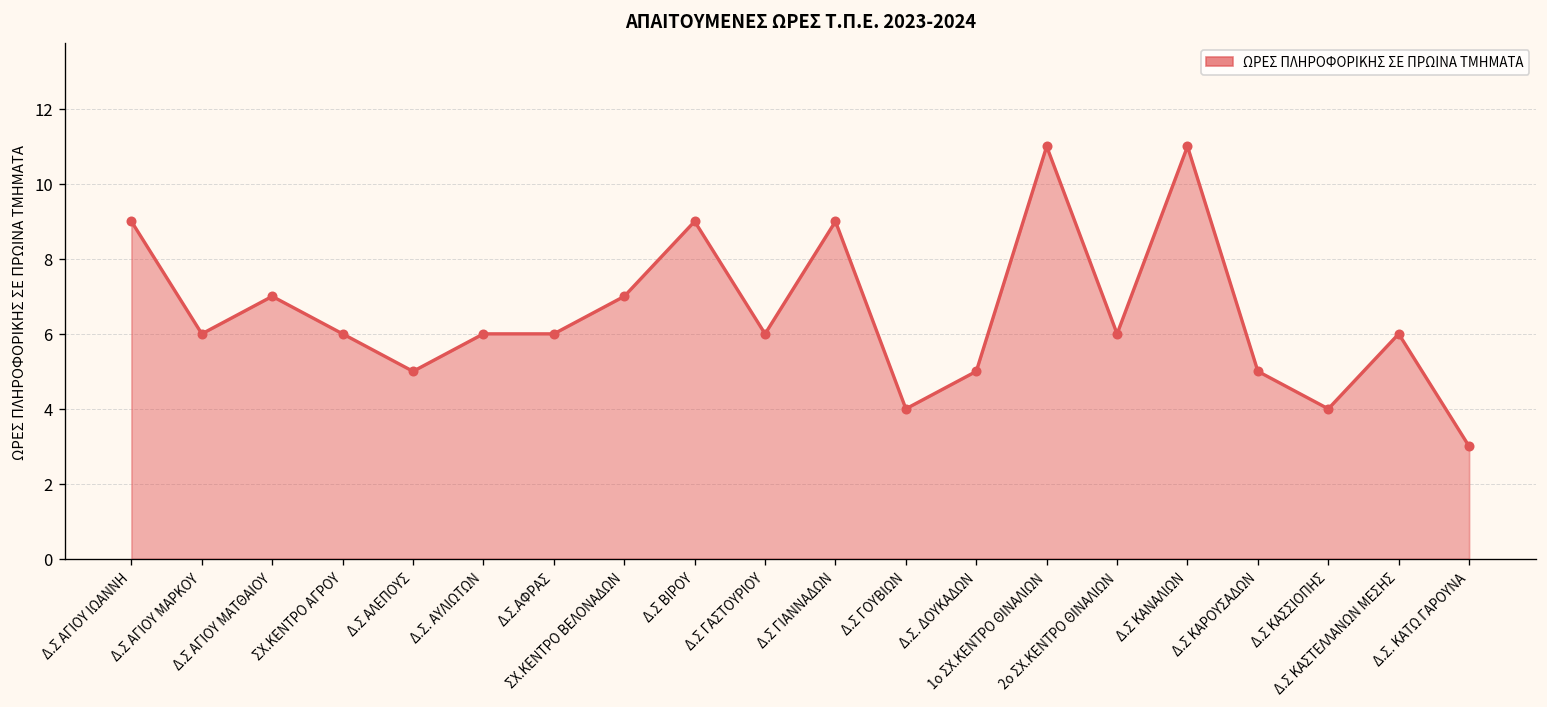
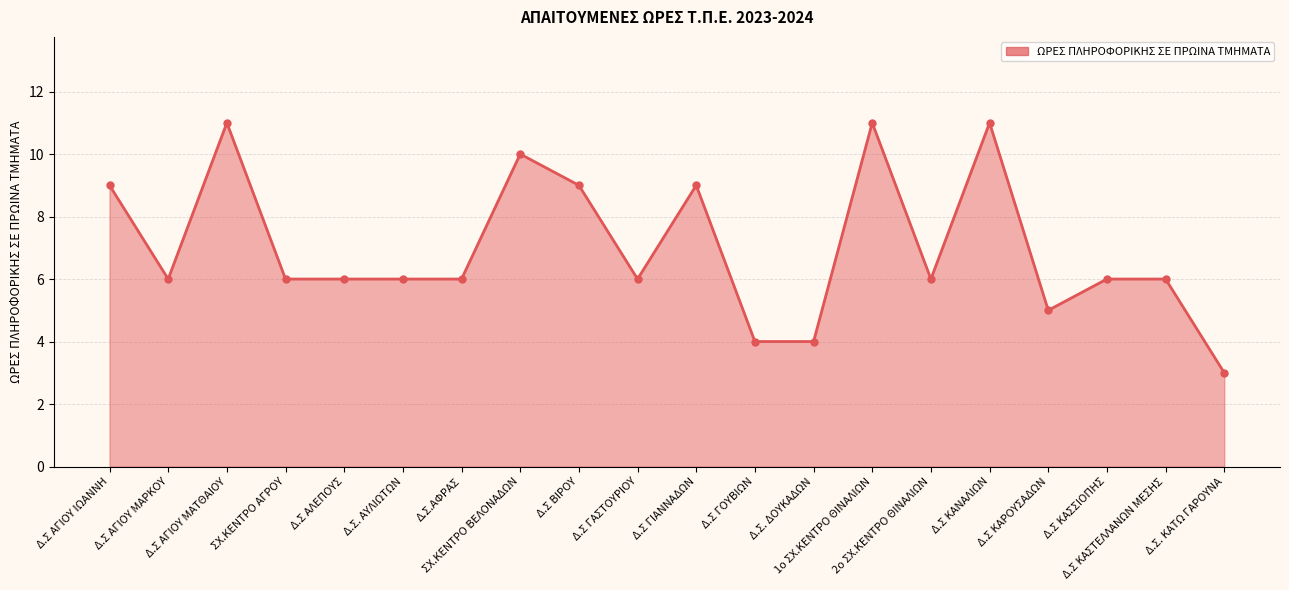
Δ.Σ ΑΓΙΟΥ ΜΑΤΘΑΙΟΥ: 7 -> 11
Δ.Σ ΑΛΕΠΟΥΣ: 5 -> 6
ΣΧ.ΚΕΝΤΡΟ ΒΕΛΟΝΑΔΩΝ: 7 -> 10
Δ.Σ. ΔΟΥΚΑΔΩΝ: 5 -> 4
Δ.Σ ΚΑΣΣΙΟΠΗΣ: 4 -> 6
